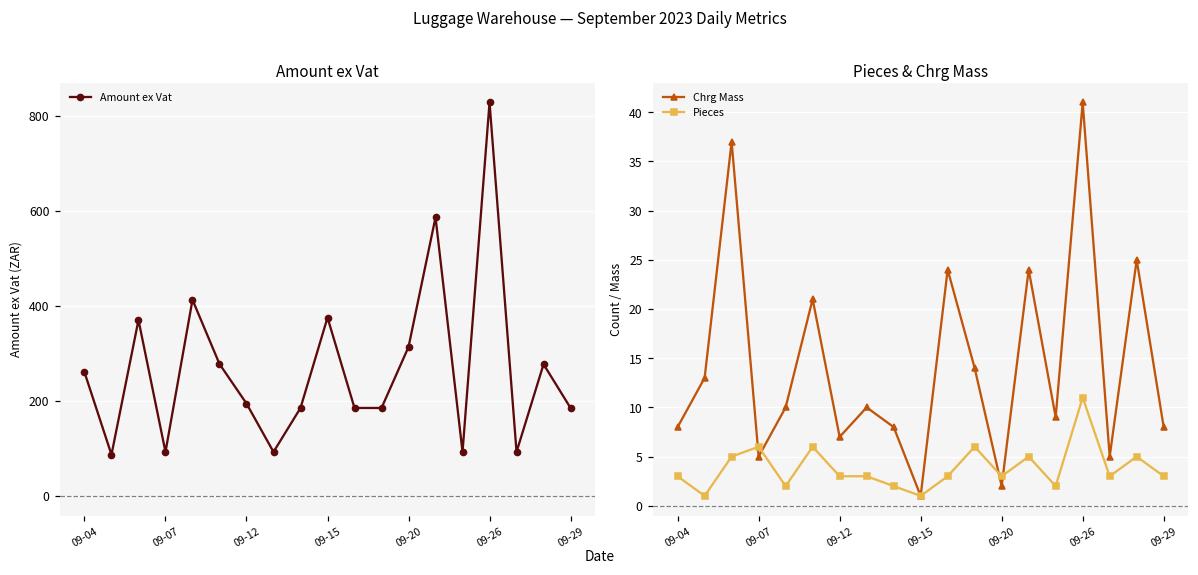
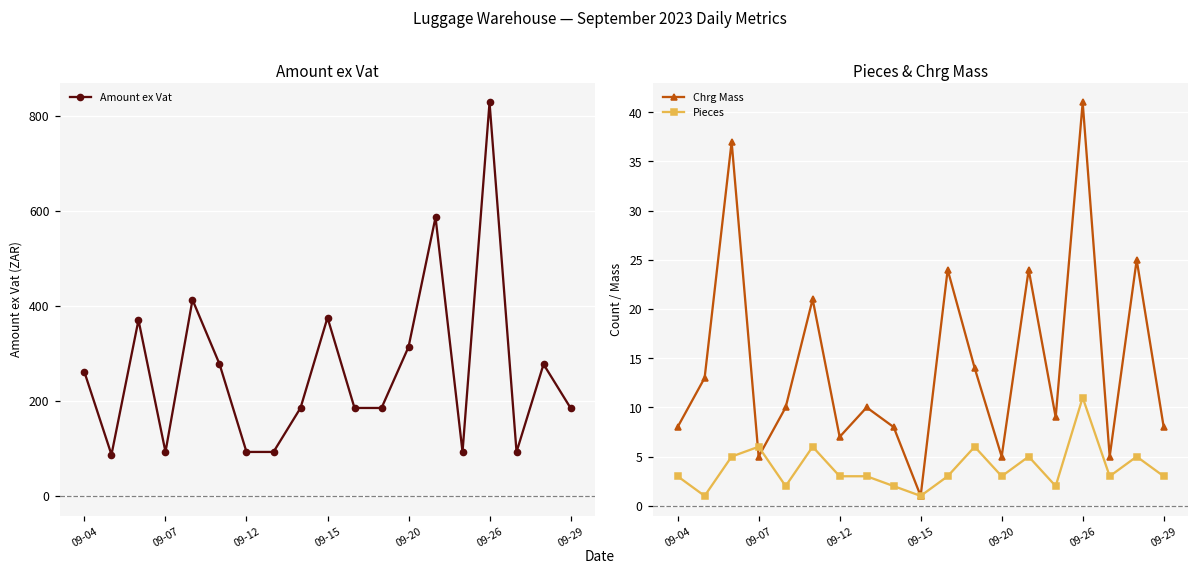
Amount ex Vat, 09-12: 190 -> 90
Pieces & Chrg Mass, Chrg Mass, 09-20: 2 -> 5
